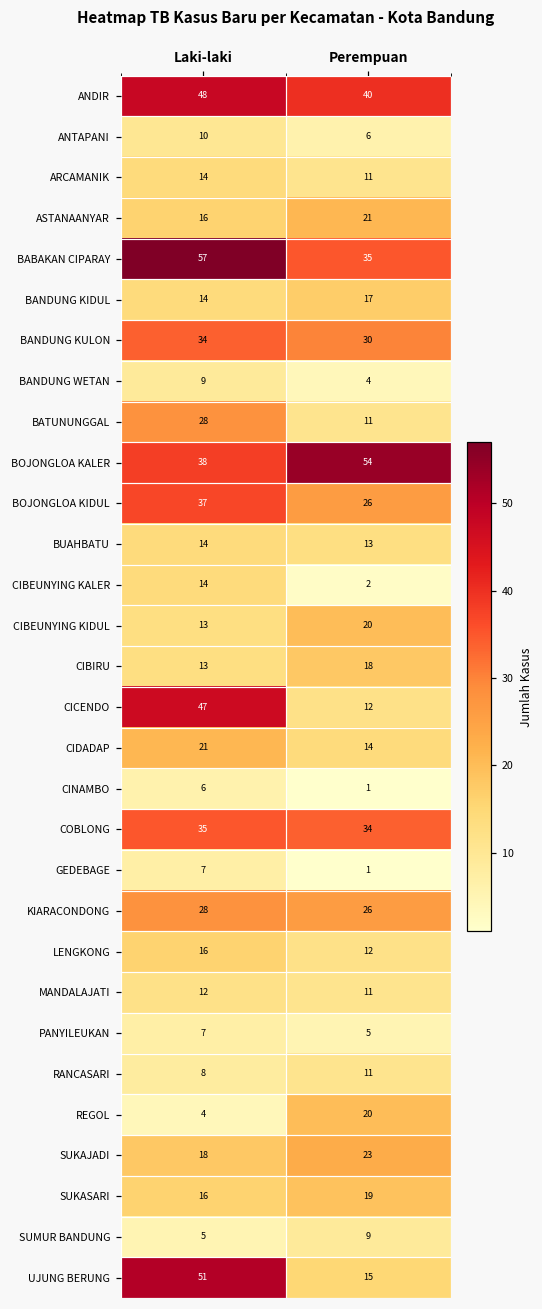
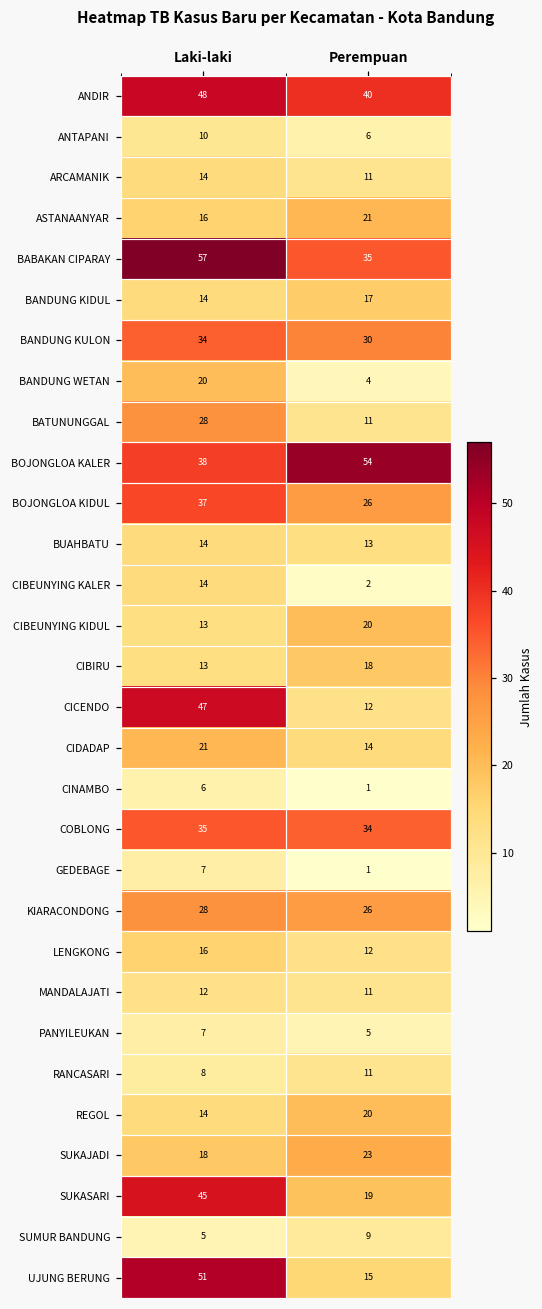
BANDUNG WETAN, Laki-laki: 9 -> 20
REGOL, Laki-laki: 4 -> 14
SUKASARI, Laki-laki: 16 -> 45
